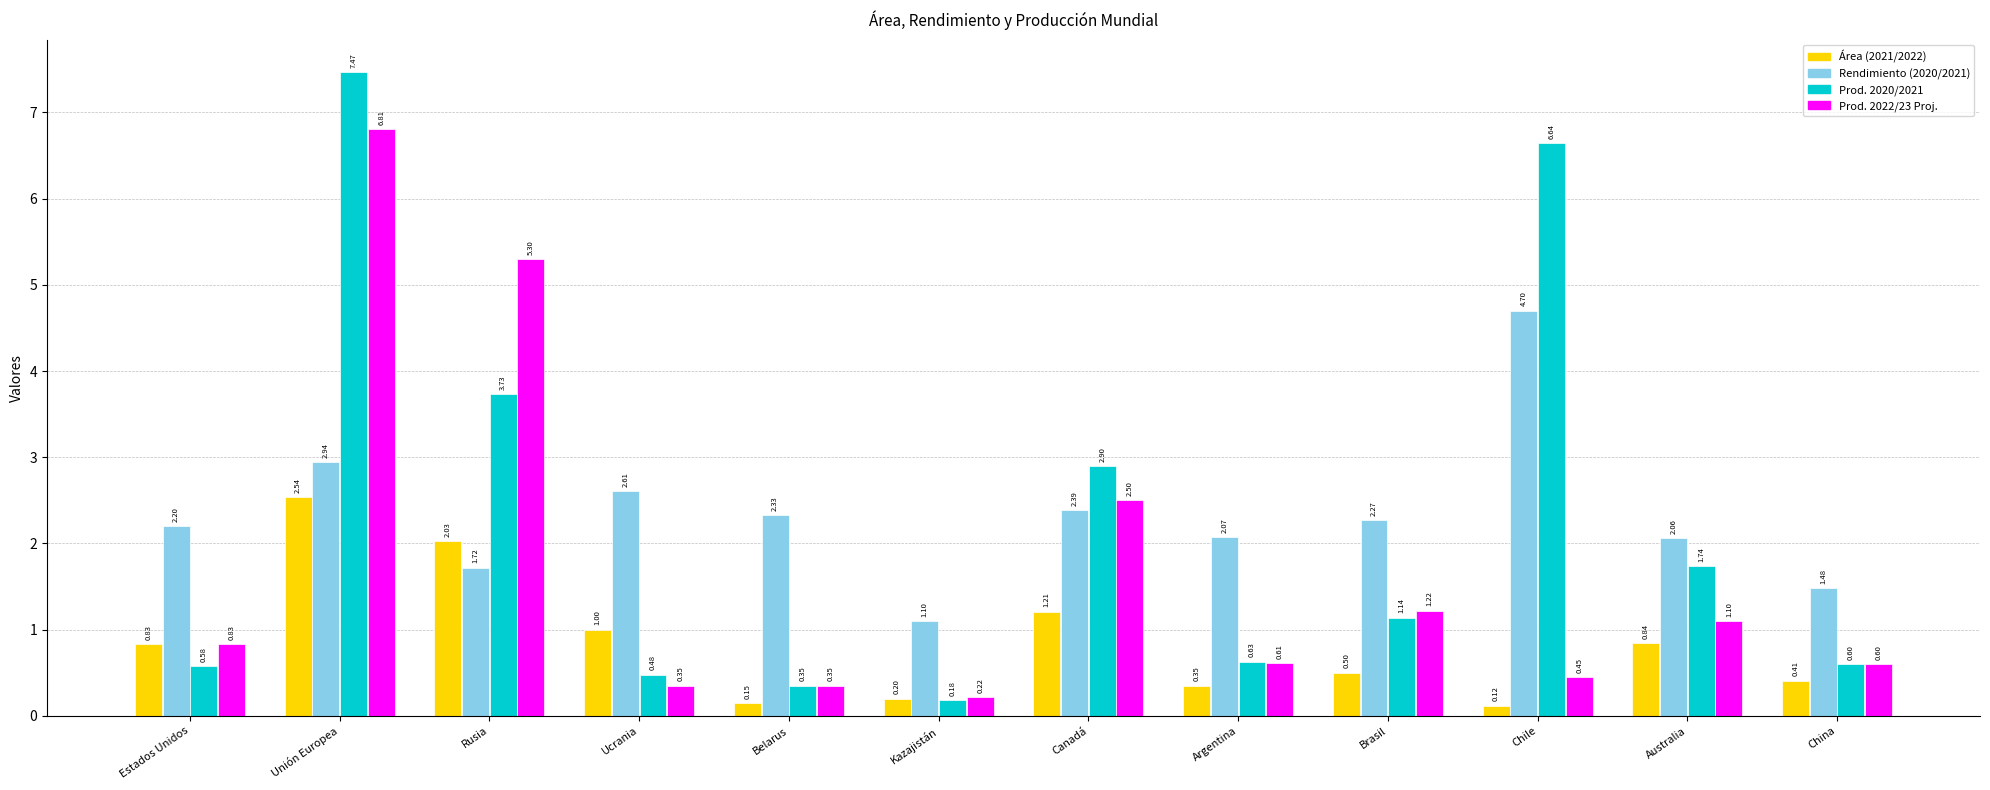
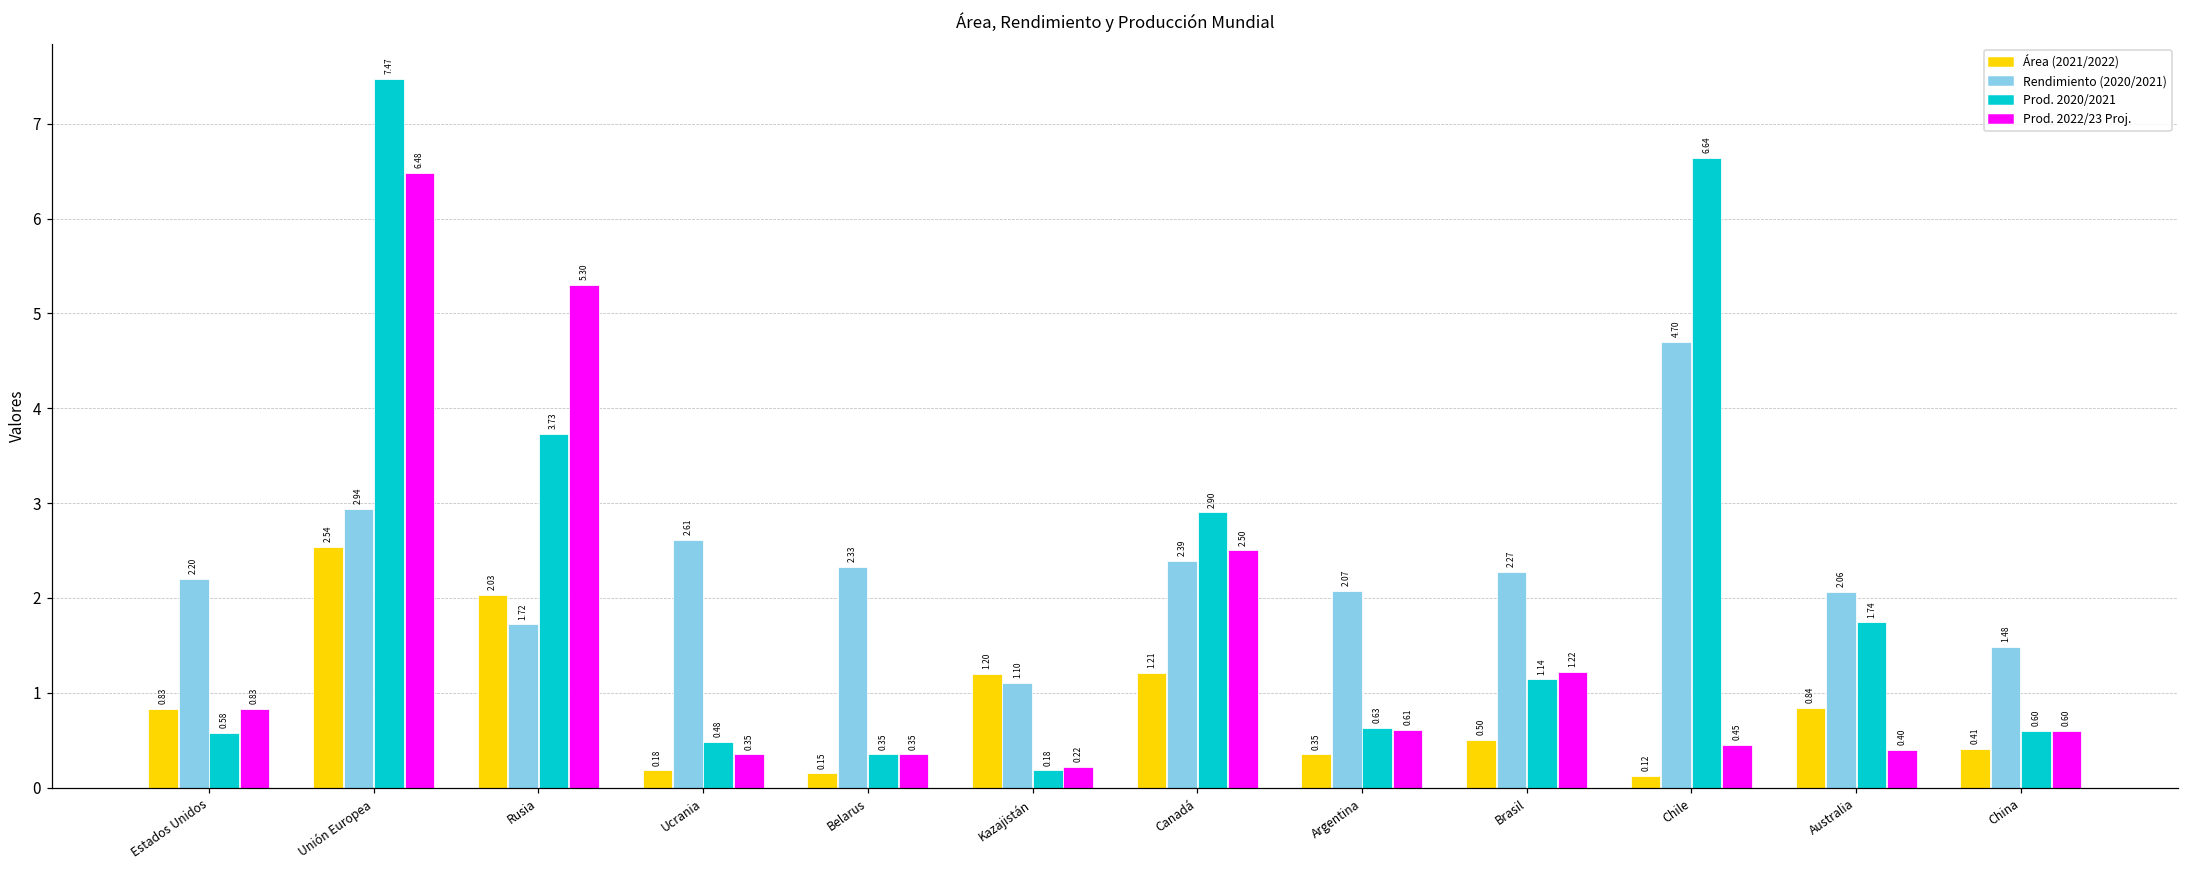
Prod. 2022/23 Proj., Unión Europea: 6.81 -> 6.48
Área (2021/2022), Ucrania: 1.00 -> 0.18
Área (2021/2022), Kazajistán: 0.20 -> 1.20
Prod. 2022/23 Proj., Australia: 1.10 -> 0.40
